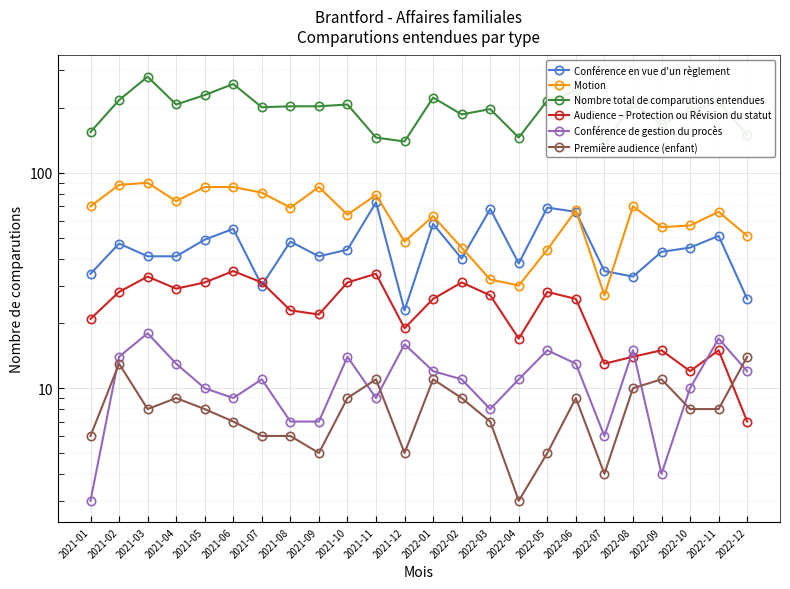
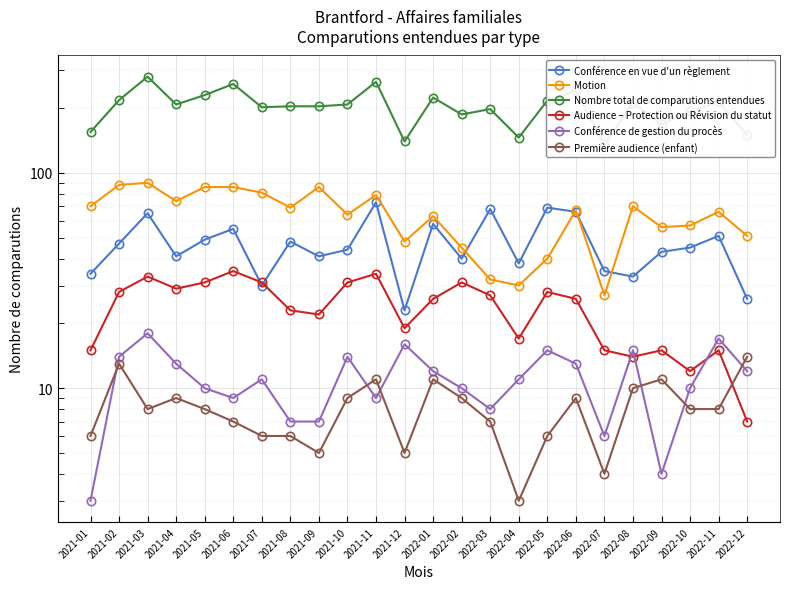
Audience – Protection ou Révision du statut, 2021-01: 21 -> 15
Conférence en vue d'un règlement, 2021-03: 41 -> 65
Nombre total de comparutions entendues, 2021-11: 150 -> 270
Conférence de gestion du procès, 2022-02: 11 -> 10
Motion, 2022-05: 44 -> 40
Première audience (enfant), 2022-05: 5 -> 6
Audience – Protection ou Révision du statut, 2022-07: 13 -> 15
